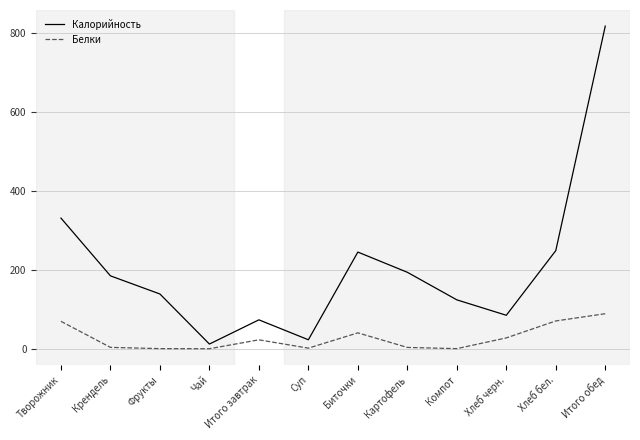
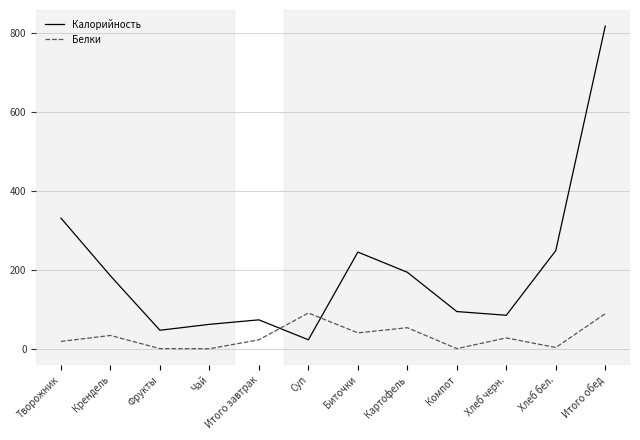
Белки, Творожник: 70 -> 20
Белки, Крендель: 0 -> 30
Калорийность, Фрукты: 140 -> 50
Калорийность, Чай: 10 -> 60
Белки, Суп: 0 -> 90
Белки, Картофель: 0 -> 50
Калорийность, Компот: 120 -> 90
Белки, Хлеб бел.: 70 -> 0
